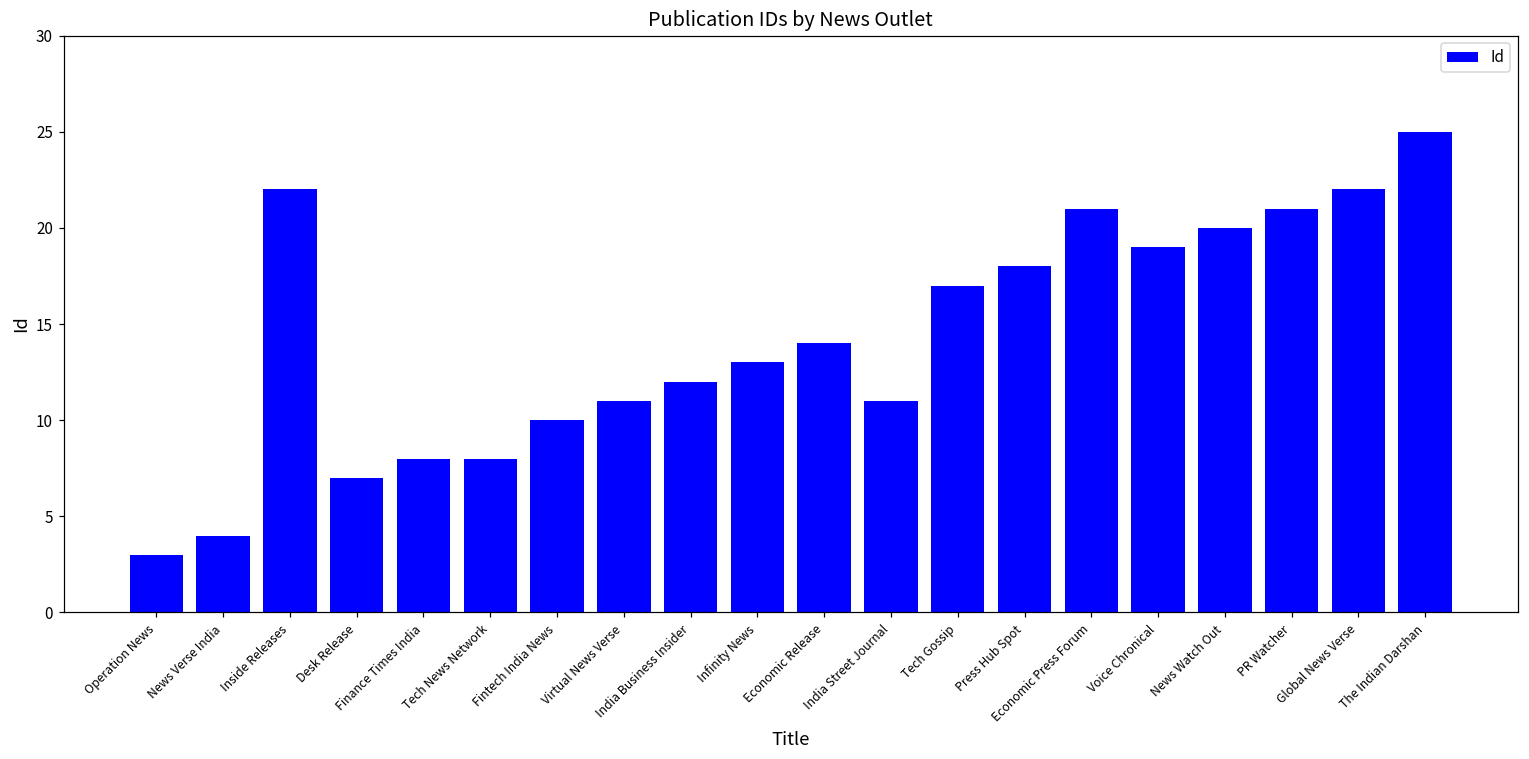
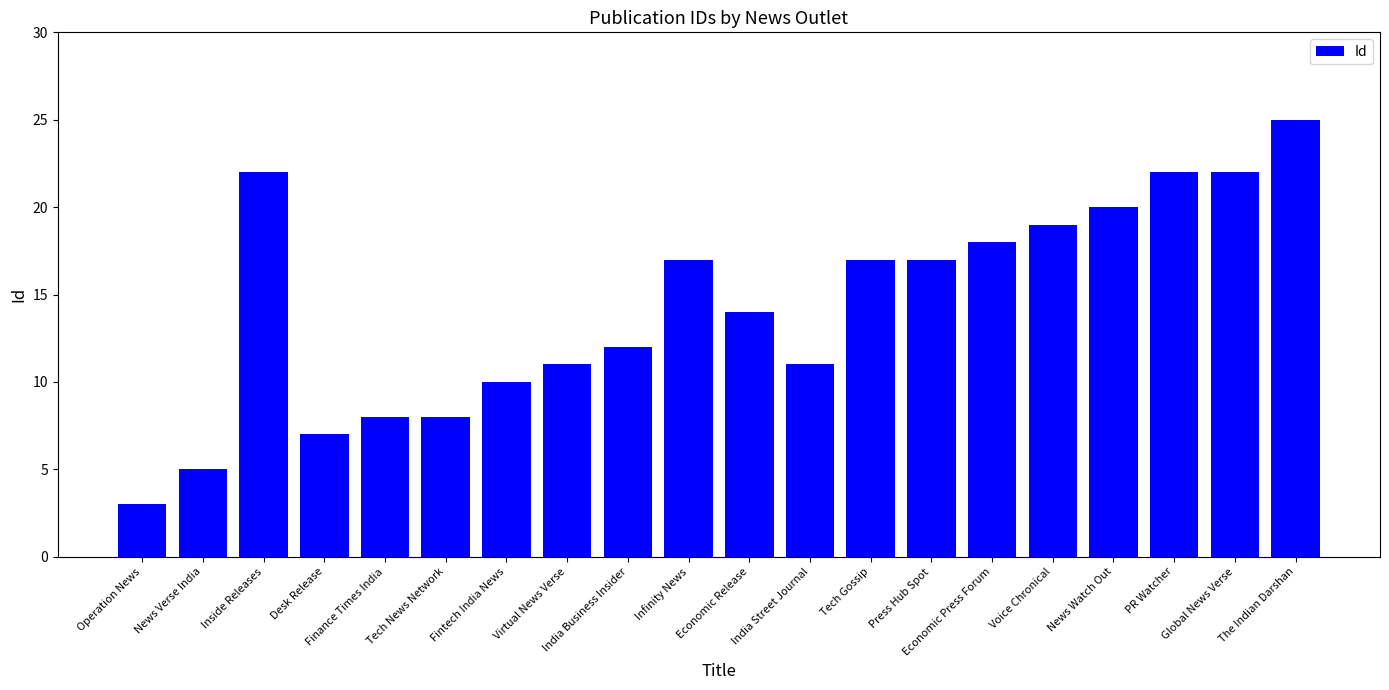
News Verse India: 4 -> 5
Infinity News: 13 -> 17
Press Hub Spot: 18 -> 17
Economic Press Forum: 21 -> 18
PR Watcher: 21 -> 22
